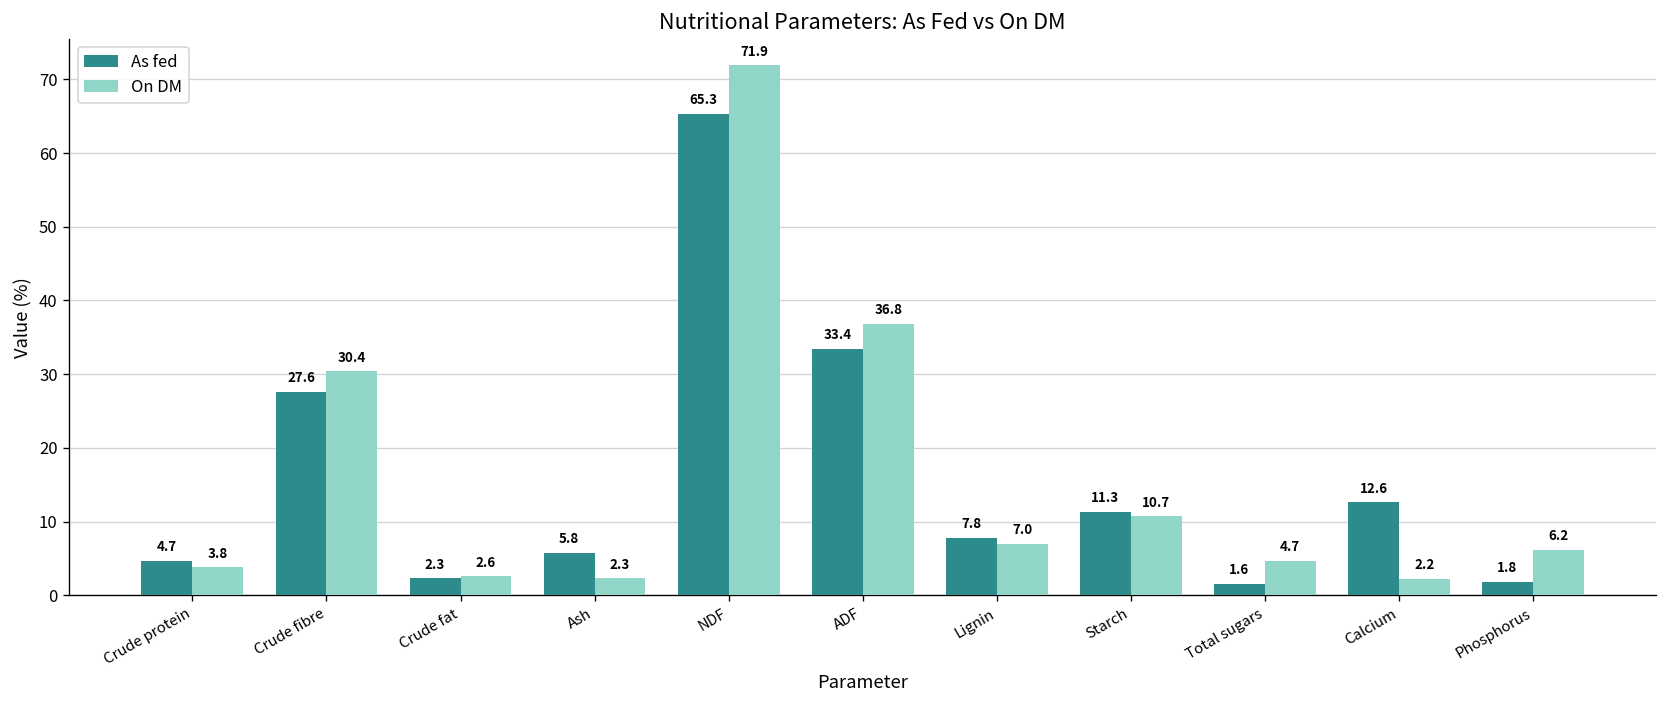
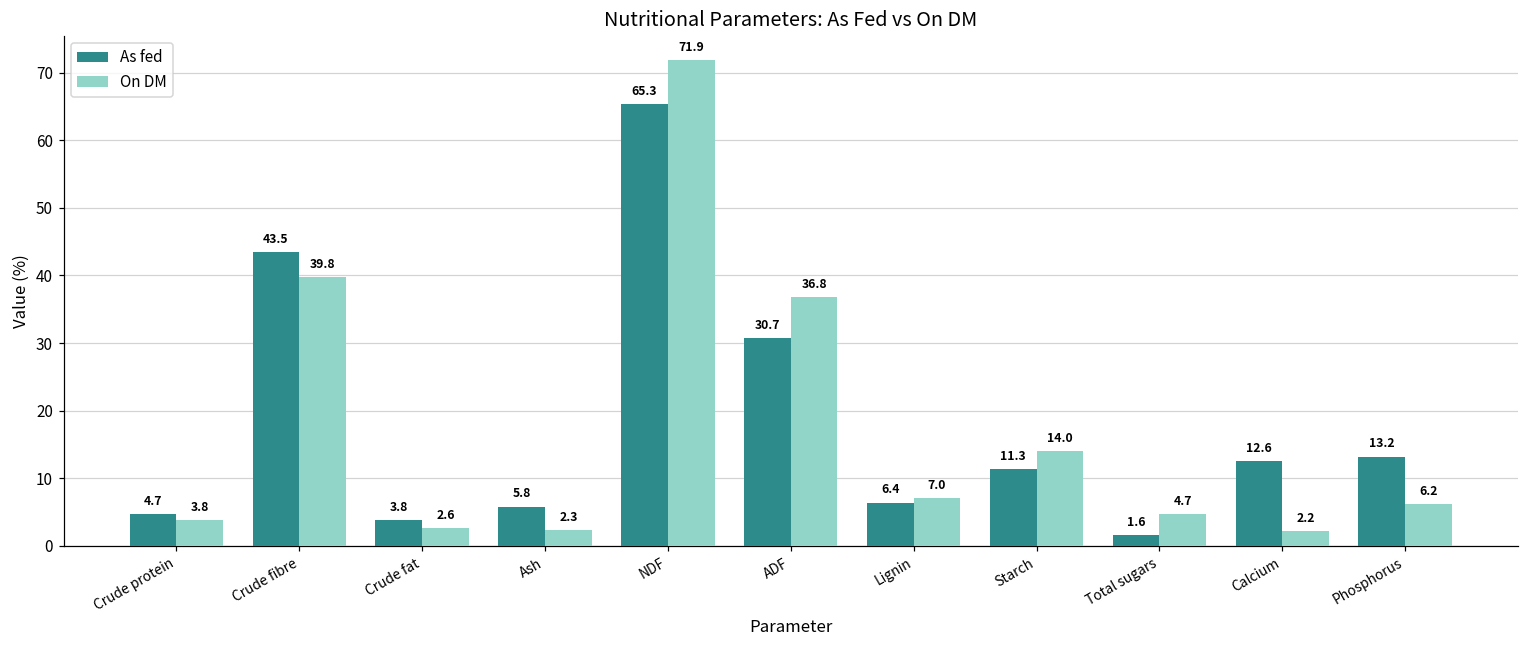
As fed, Crude fibre: 27.6 -> 43.5
On DM, Crude fibre: 30.4 -> 39.8
As fed, Crude fat: 2.3 -> 3.8
As fed, ADF: 33.4 -> 30.7
As fed, Lignin: 7.8 -> 6.4
On DM, Starch: 10.7 -> 14.0
As fed, Phosphorus: 1.8 -> 13.2
